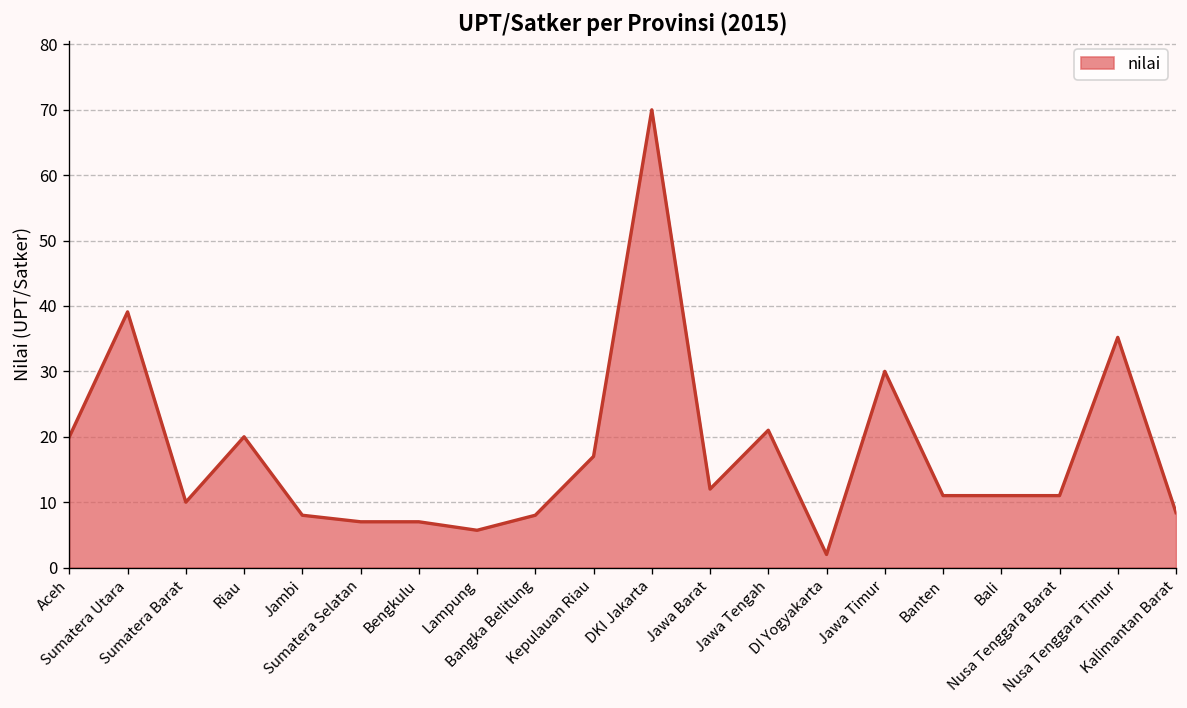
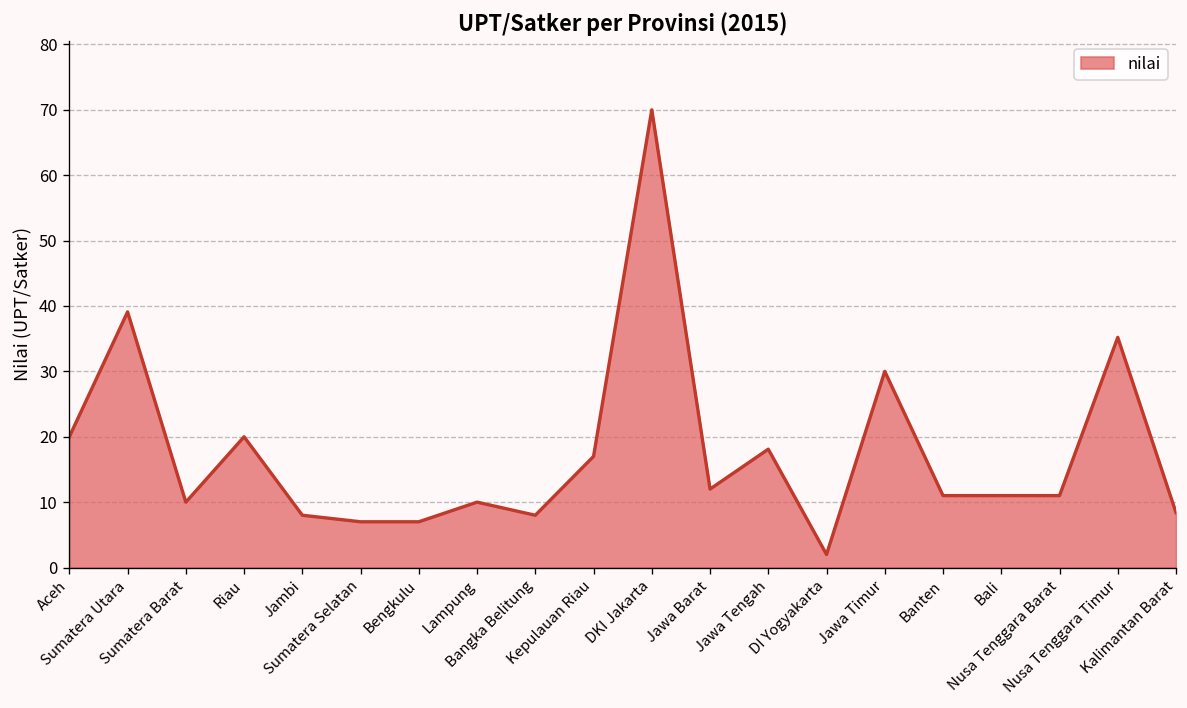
Lampung: 6 -> 10
Jawa Tengah: 21 -> 18
